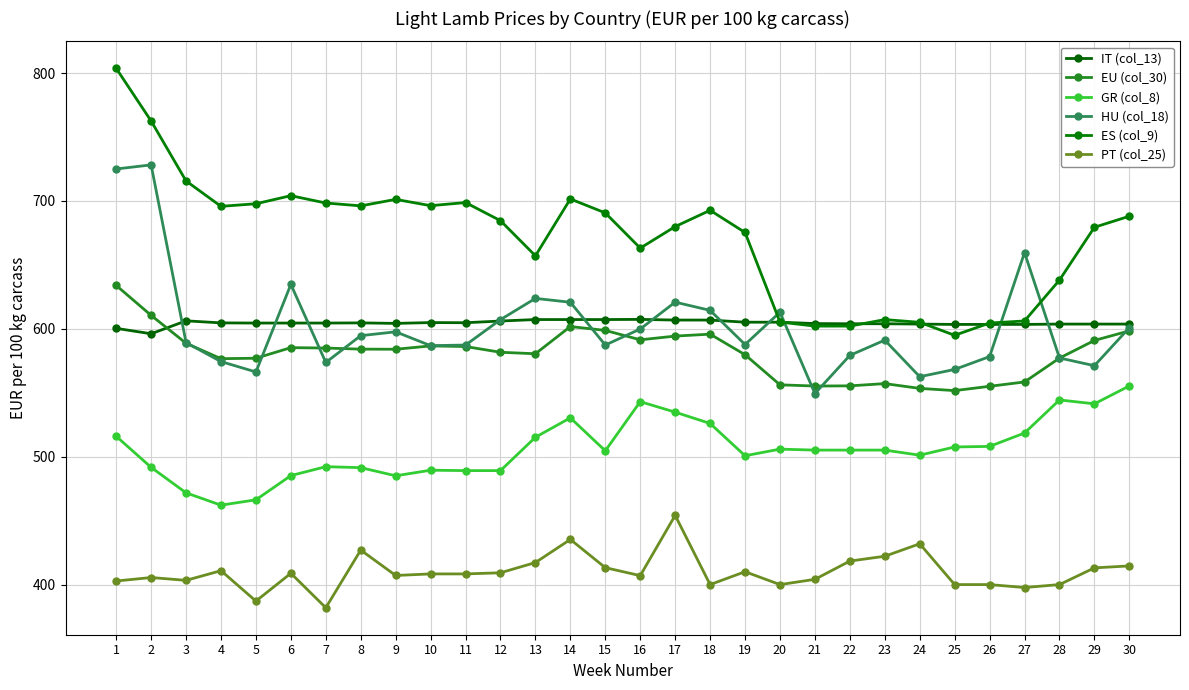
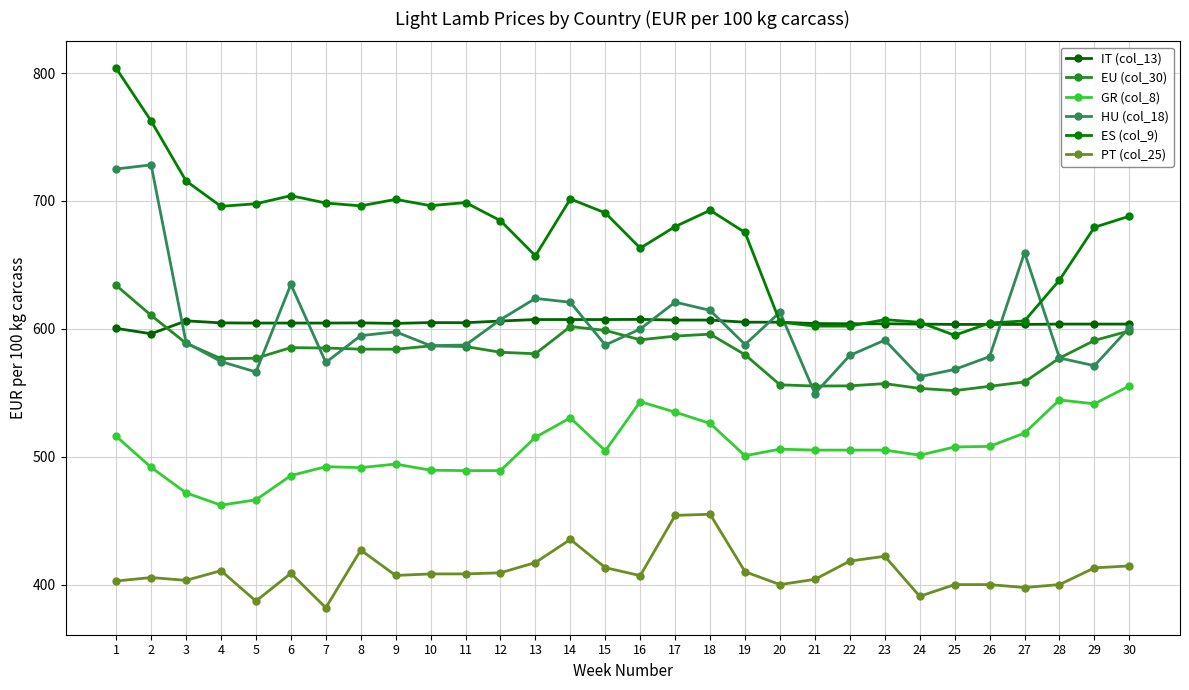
GR (col_8), 9: 485 -> 494
PT (col_25), 18: 400 -> 455
PT (col_25), 24: 432 -> 391
